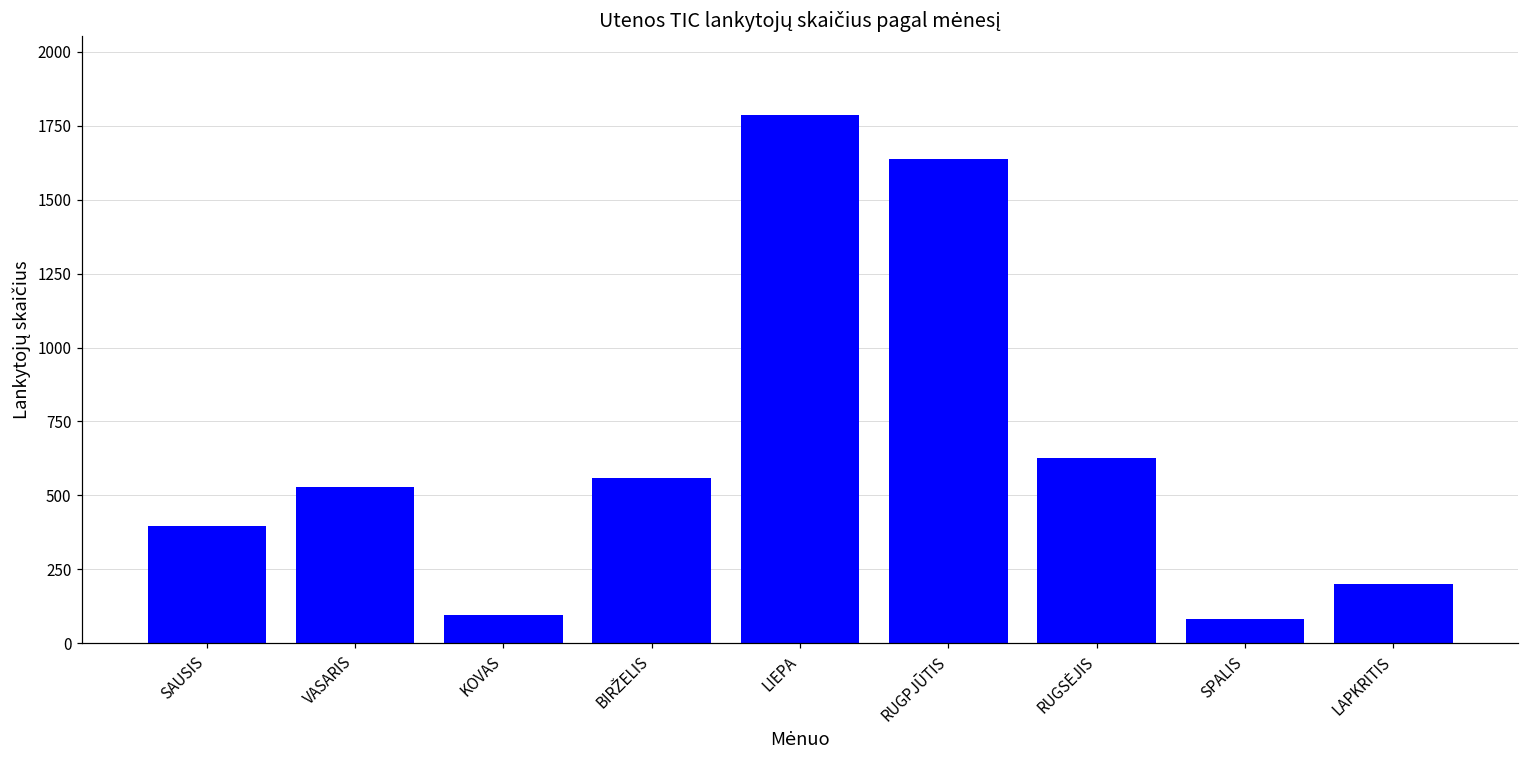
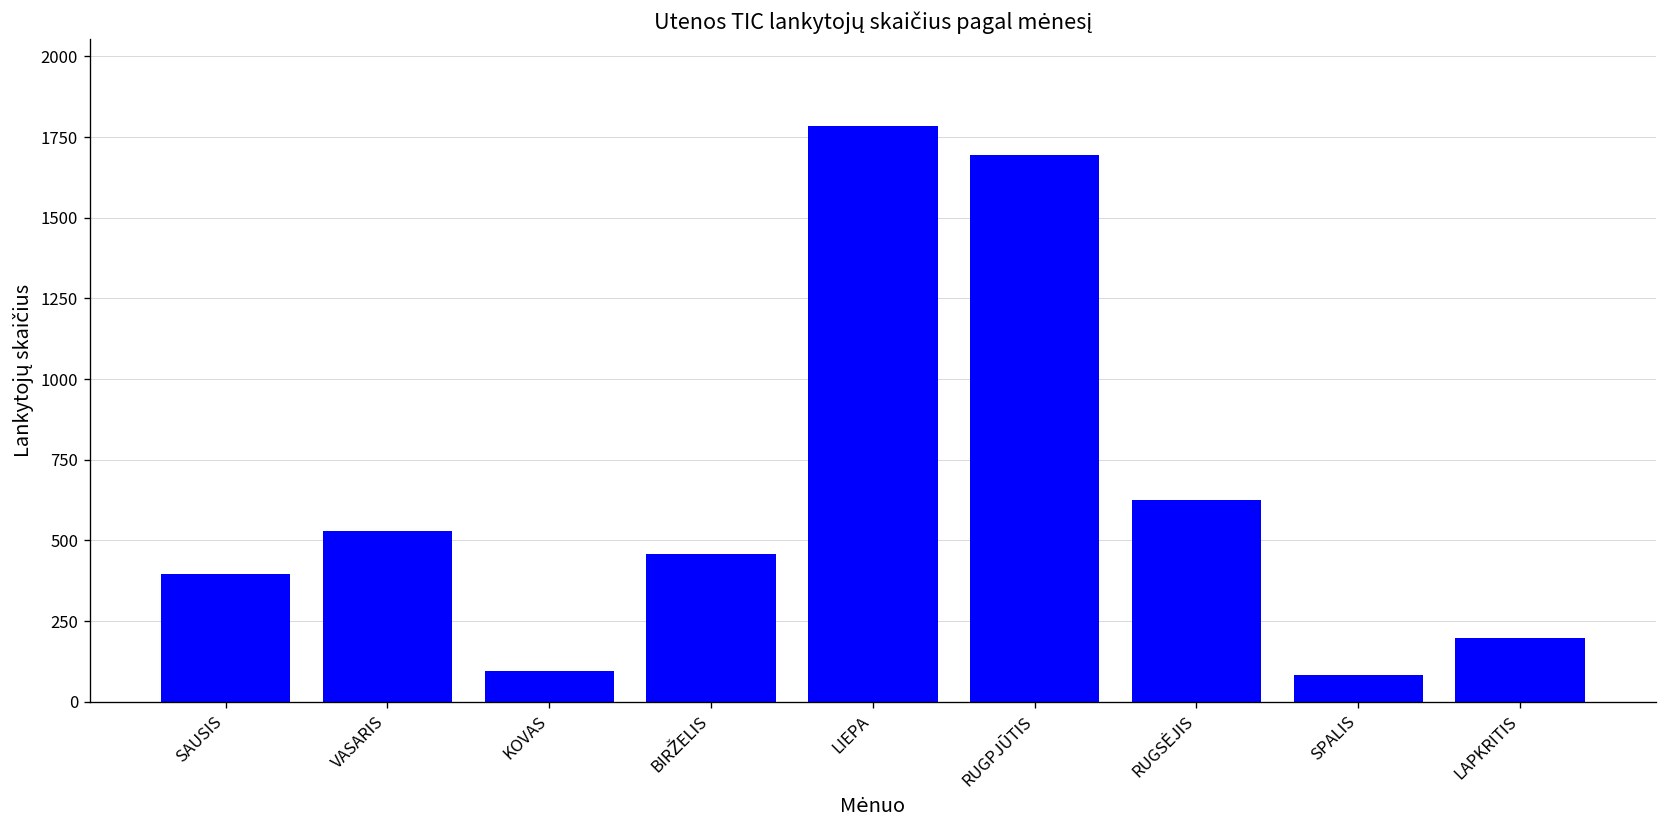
BIRŽELIS: 560 -> 460
RUGPJŪTIS: 1640 -> 1690
